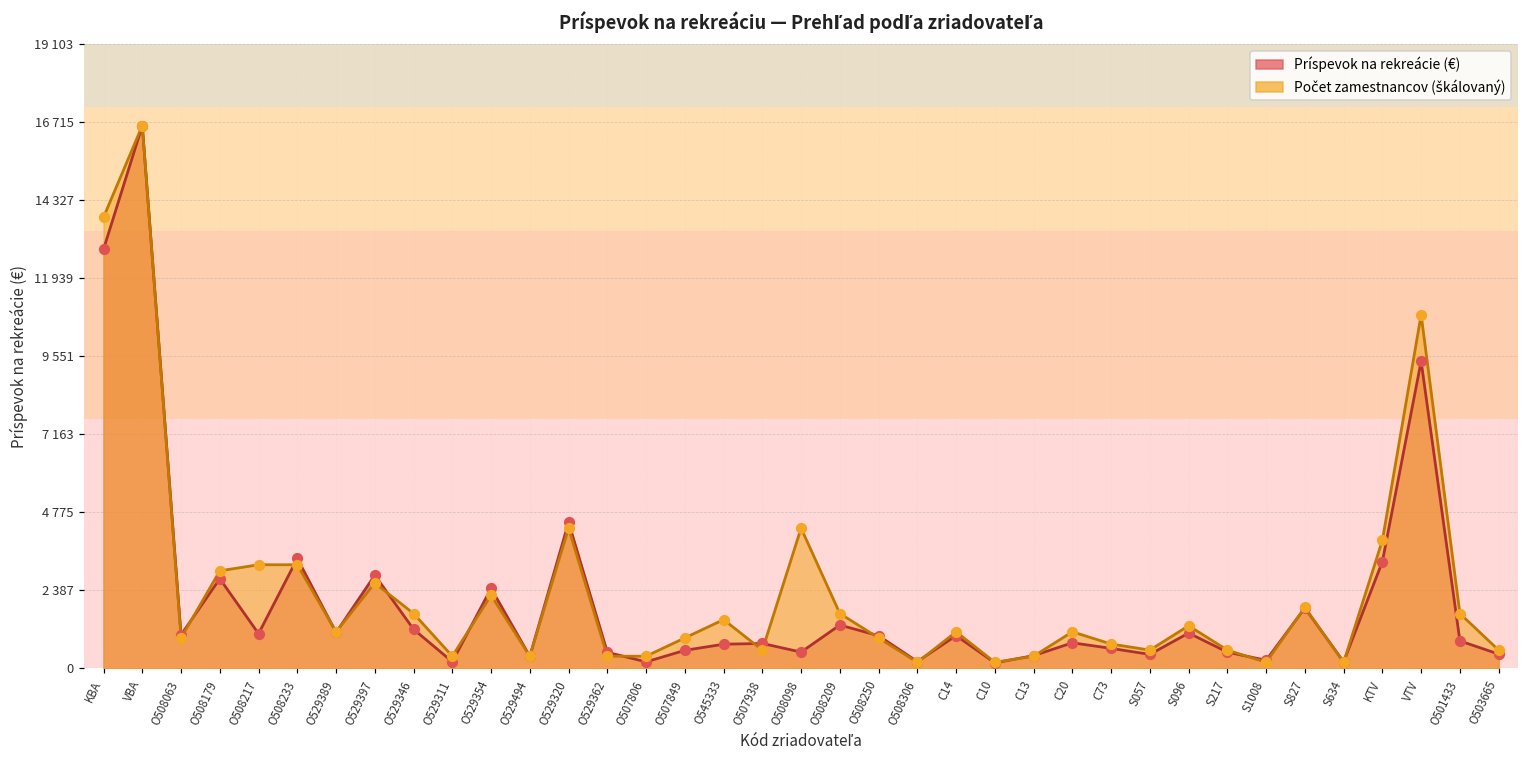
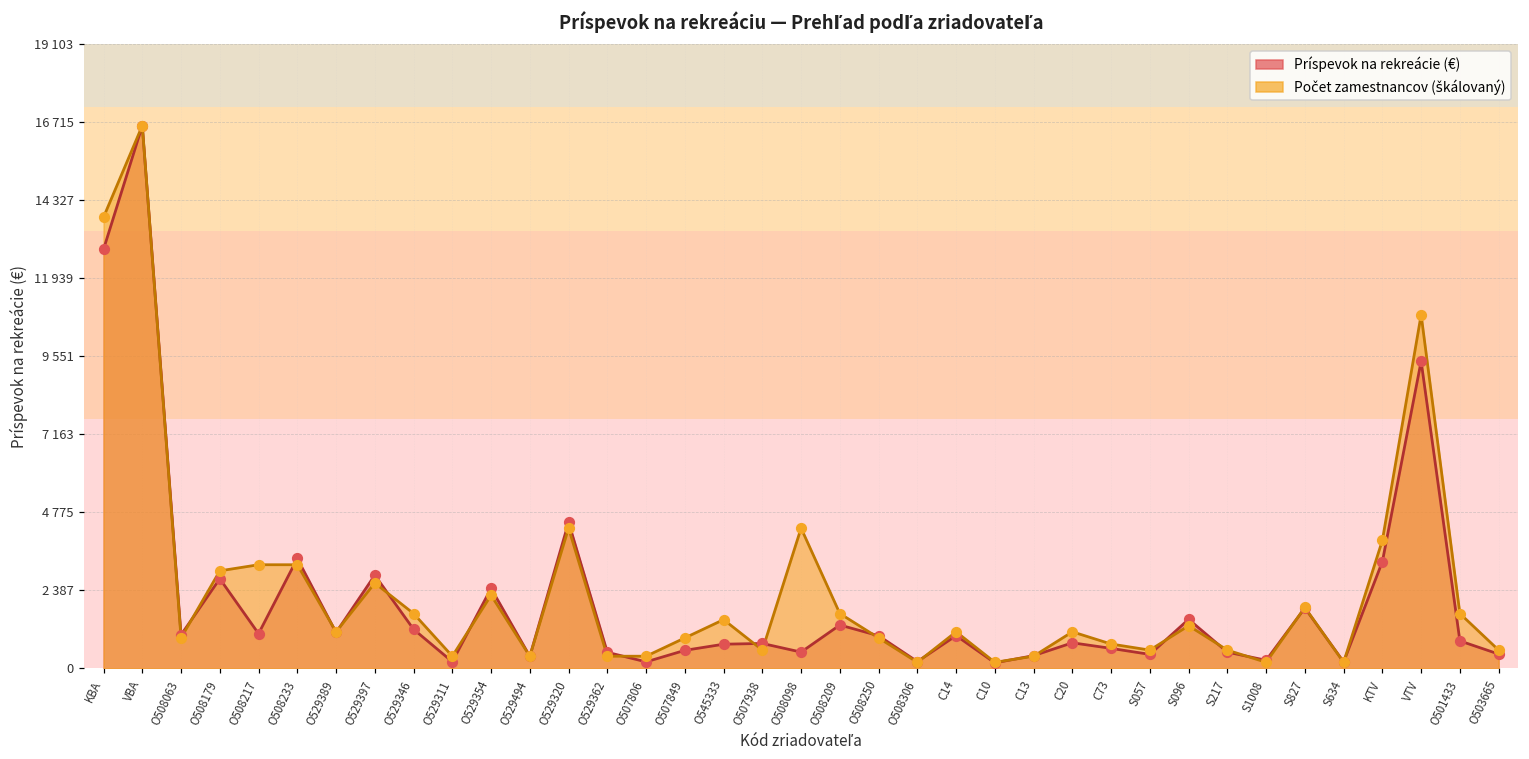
Príspevok na rekreácie (€), S096: 1100 -> 1500
